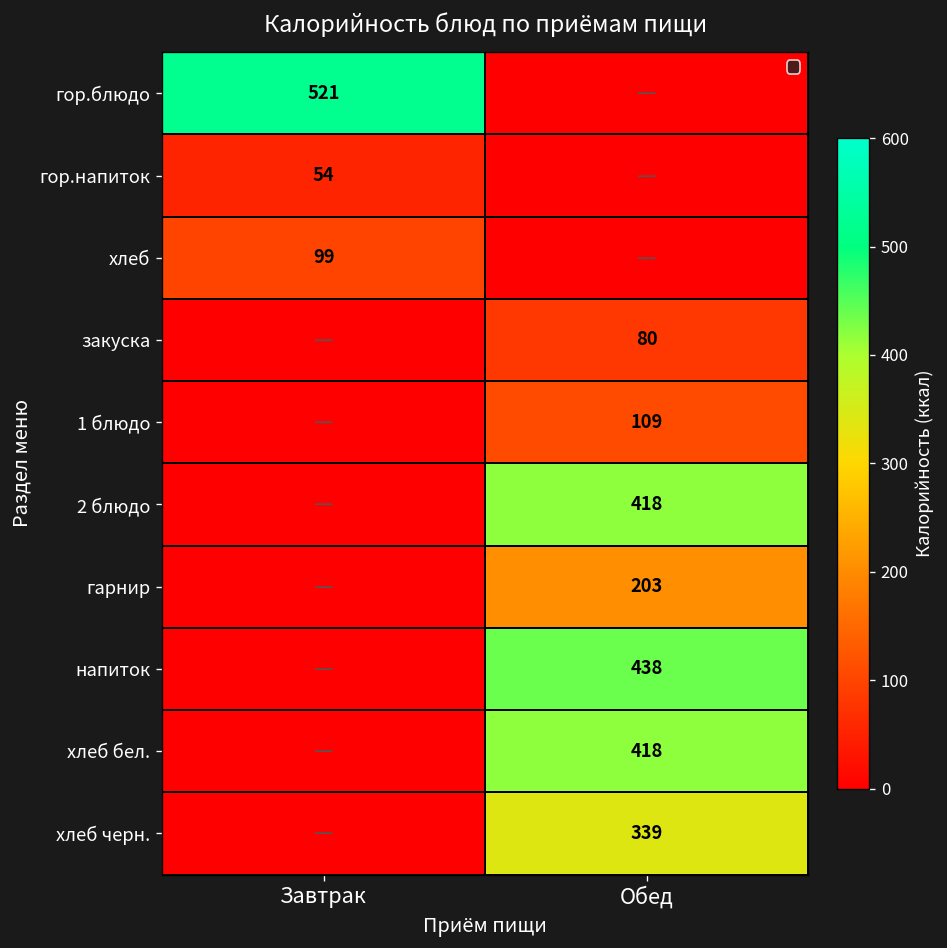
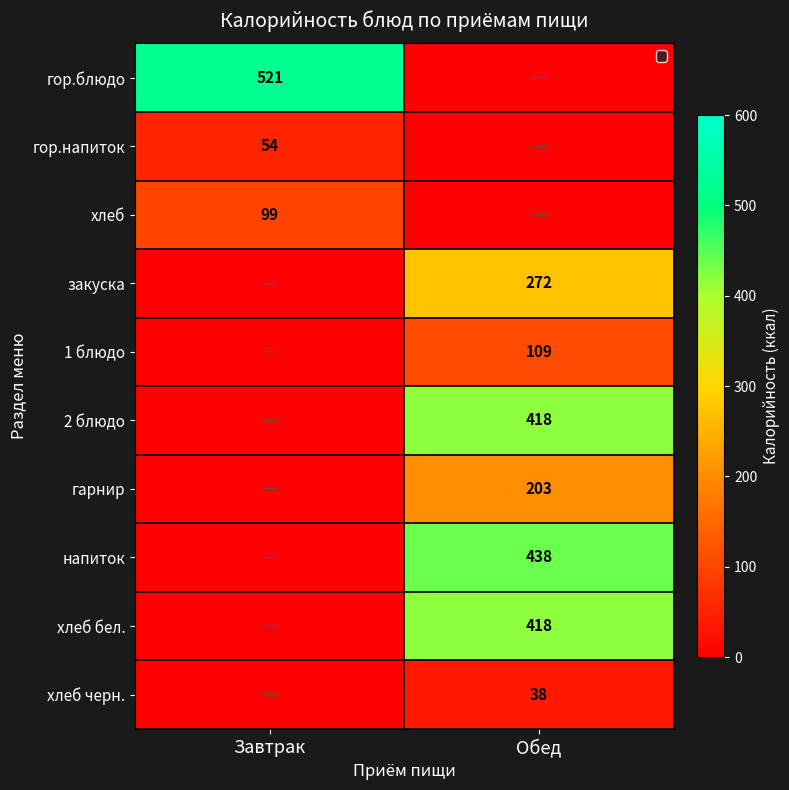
закуска, Обед: 80 -> 272
хлеб черн., Обед: 339 -> 38
